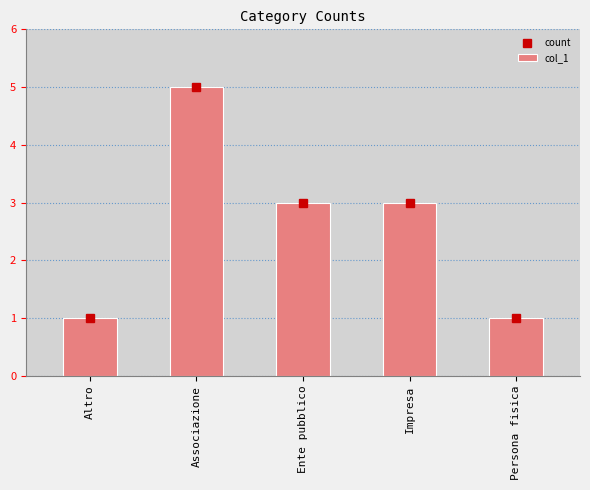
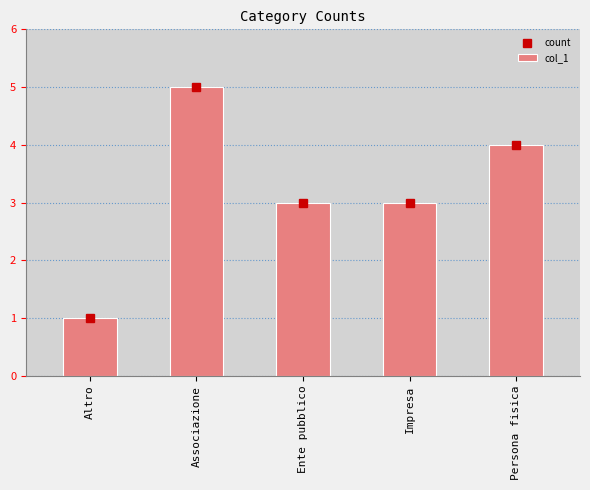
col_1, Persona fisica: 1 -> 4
